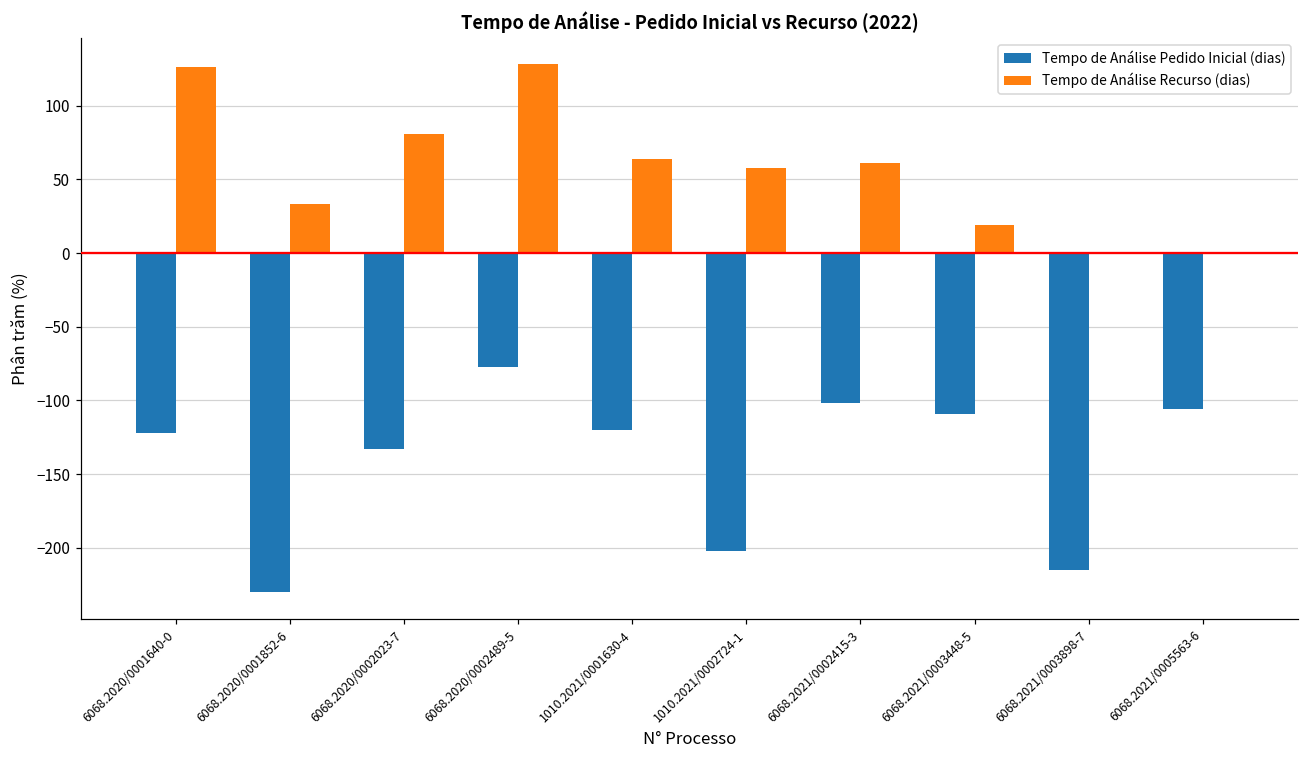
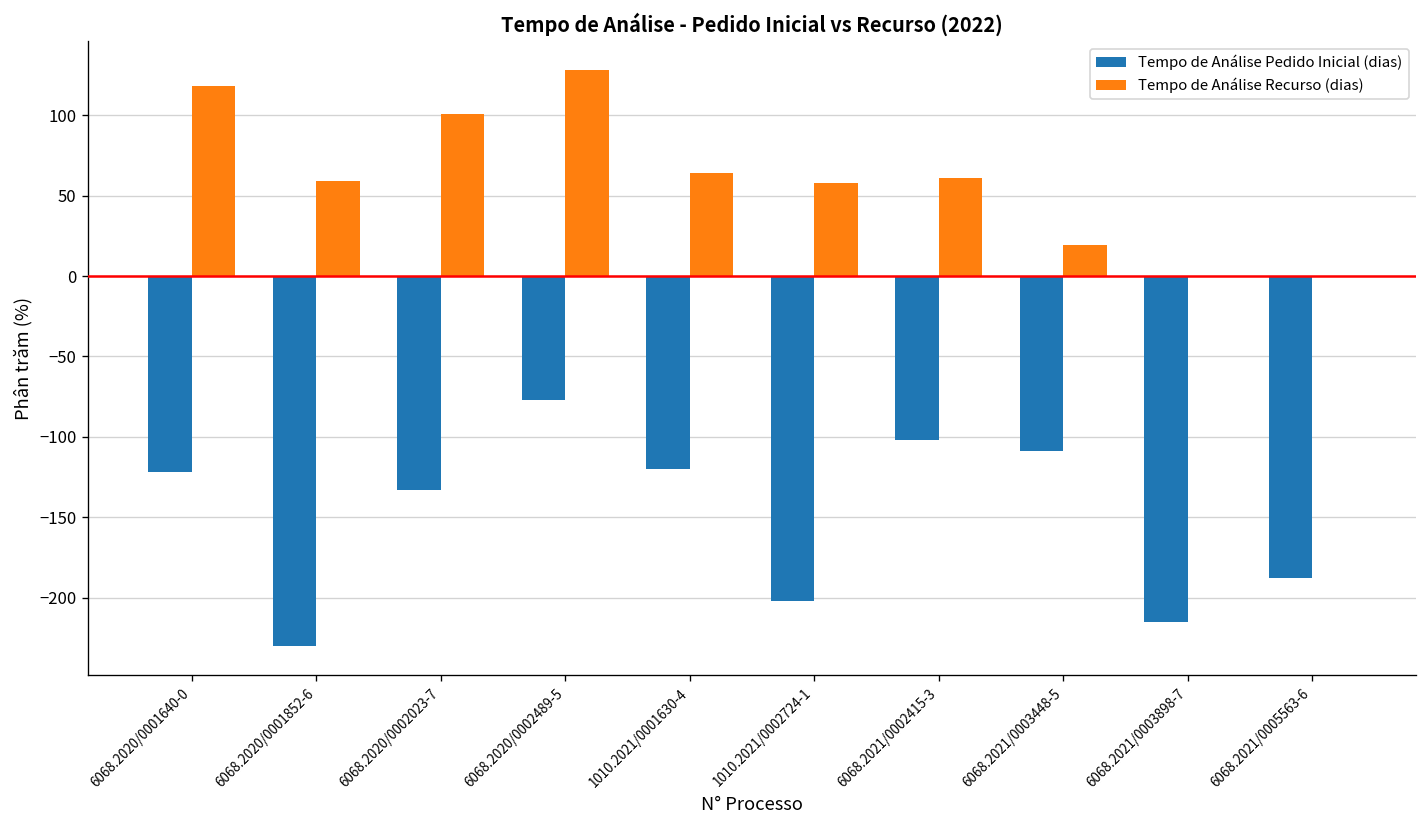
Tempo de Análise Recurso (dias), 6068.2020/0001640-0: 126 -> 118
Tempo de Análise Recurso (dias), 6068.2020/0001852-6: 33 -> 59
Tempo de Análise Recurso (dias), 6068.2020/0002023-7: 81 -> 101
Tempo de Análise Pedido Inicial (dias), 6068.2021/0005563-6: -106 -> -188
